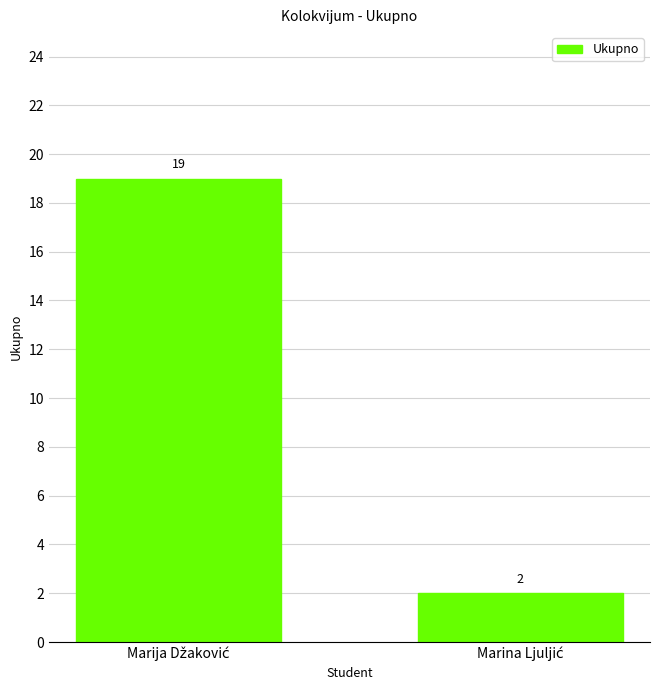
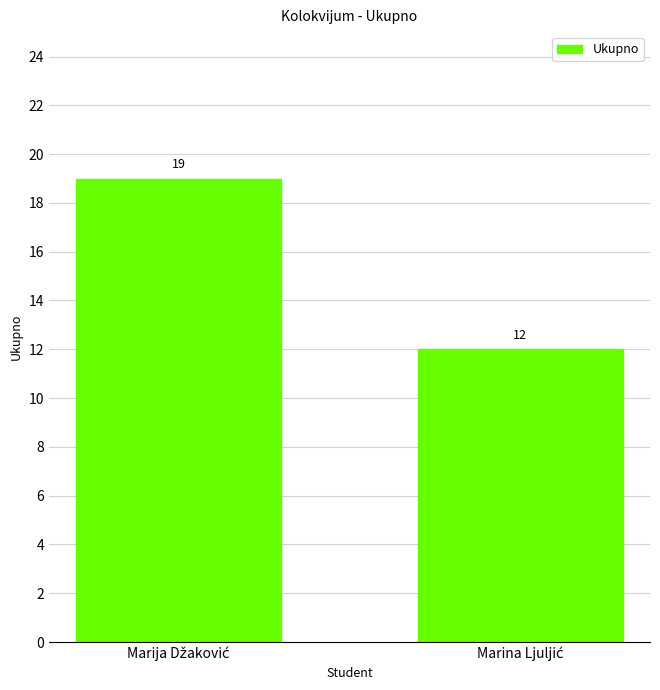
Marina Ljuljić: 2 -> 12
